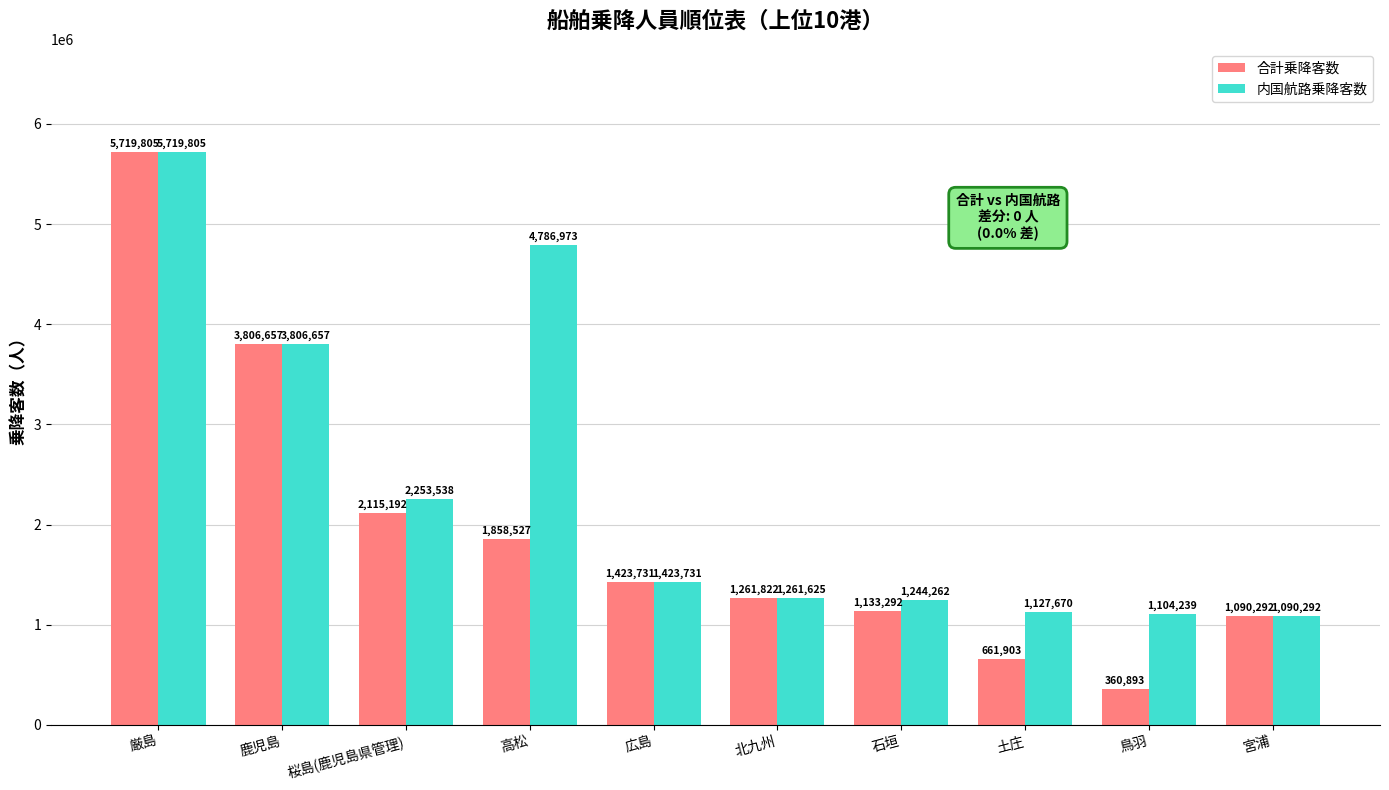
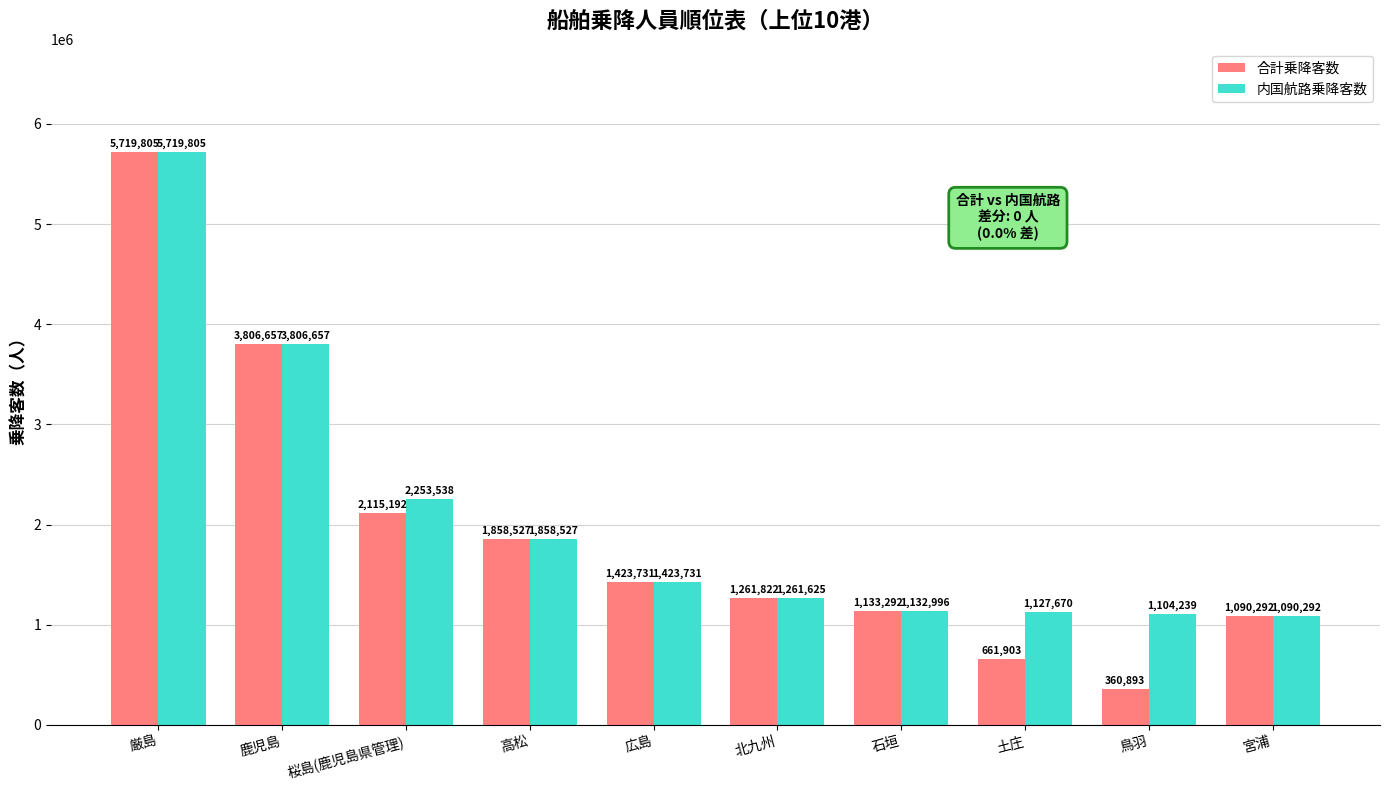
内国航路乗降客数, 高松: 4,786,973 -> 1,858,527
内国航路乗降客数, 石垣: 1,244,262 -> 1,132,996
